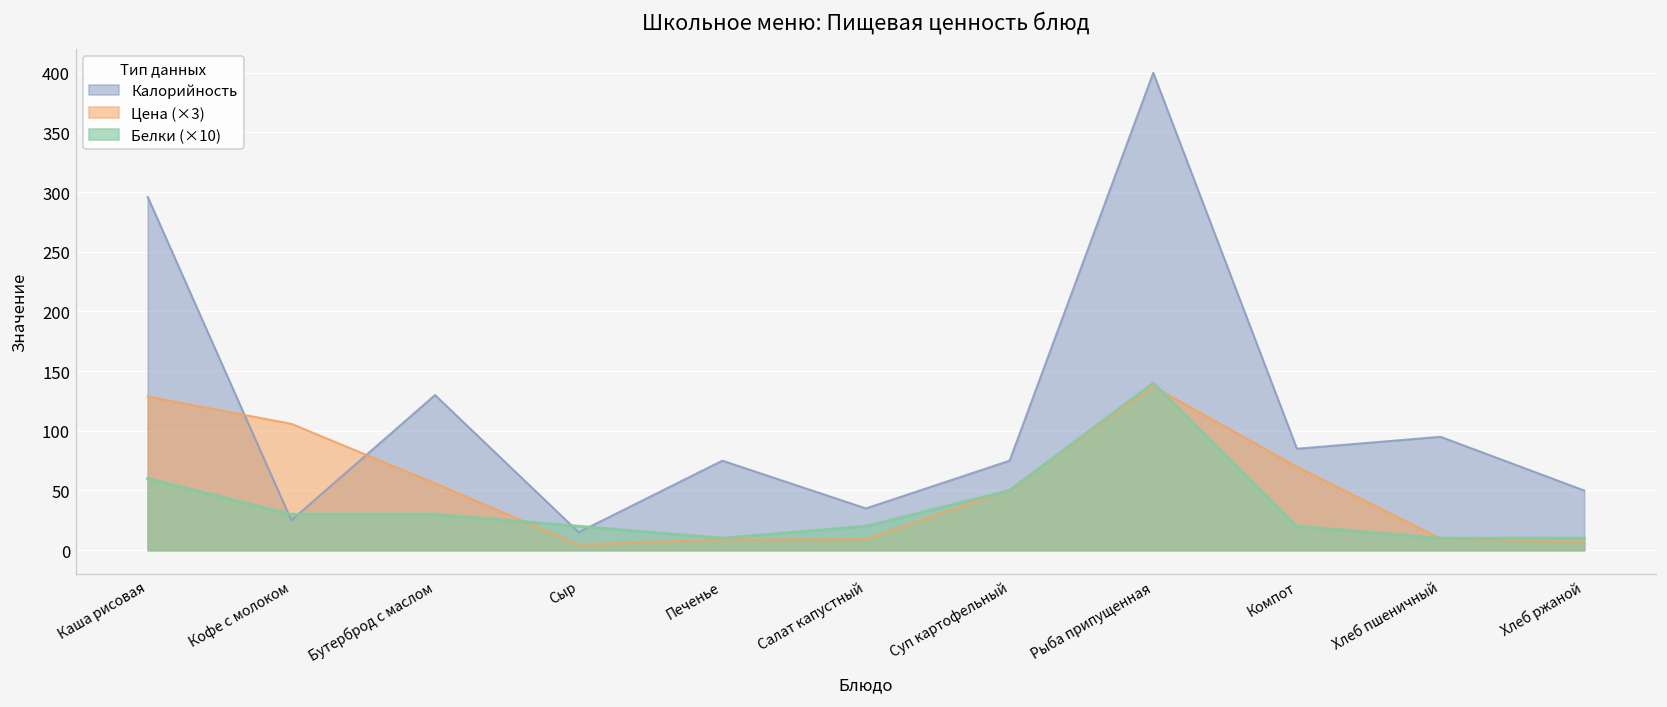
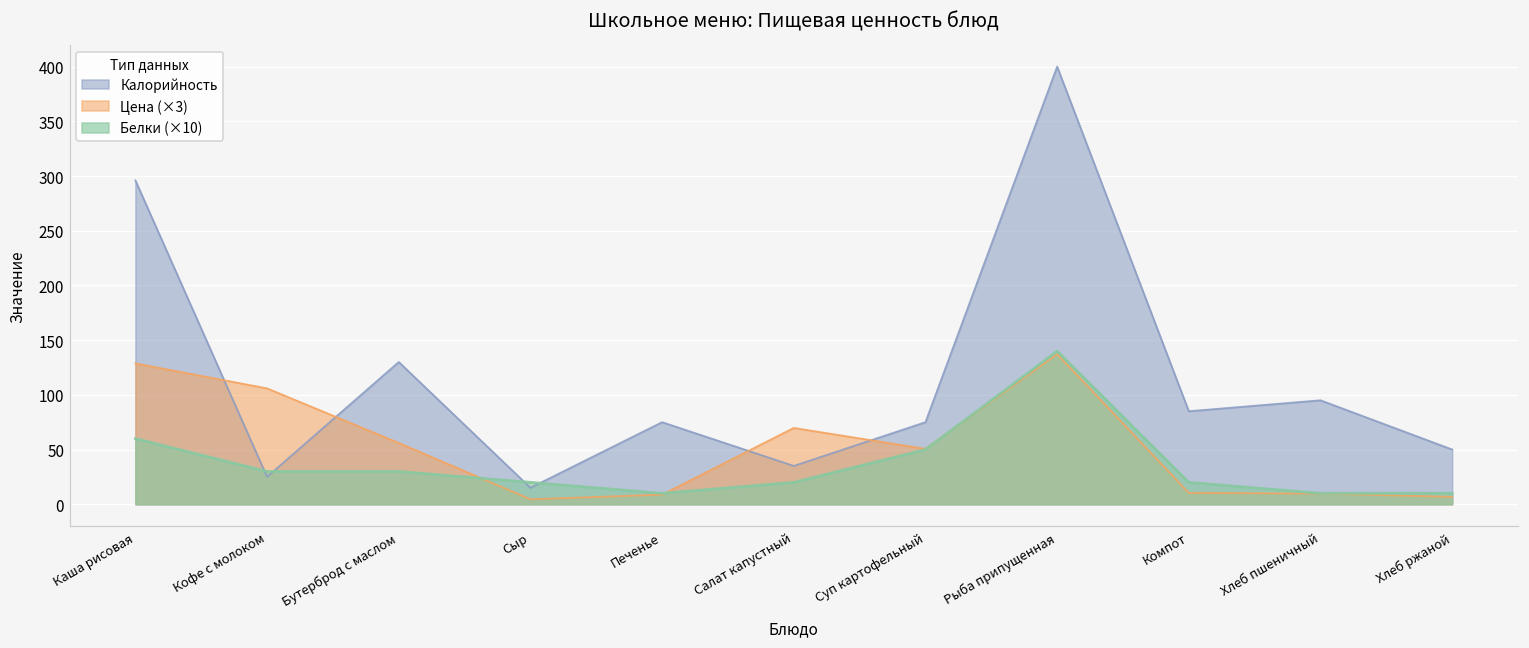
Цена (×3), Салат капустный: 10 -> 70
Цена (×3), Компот: 70 -> 10
